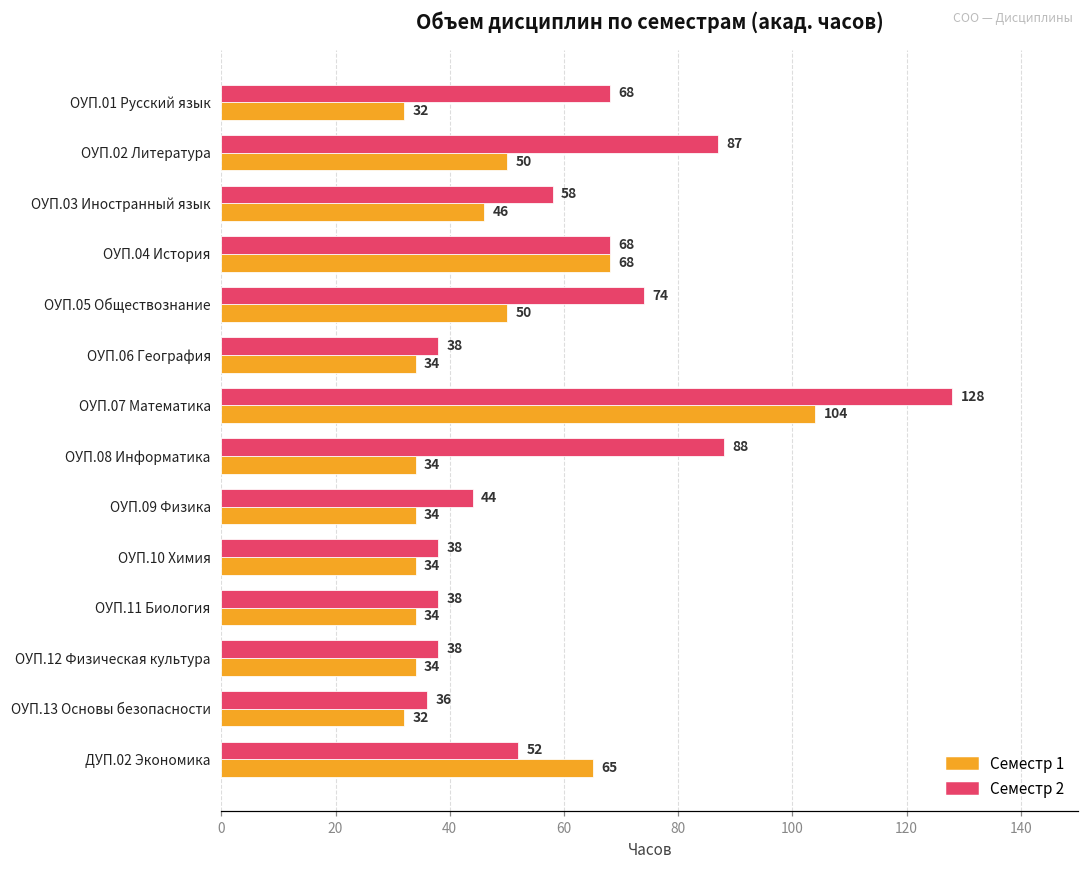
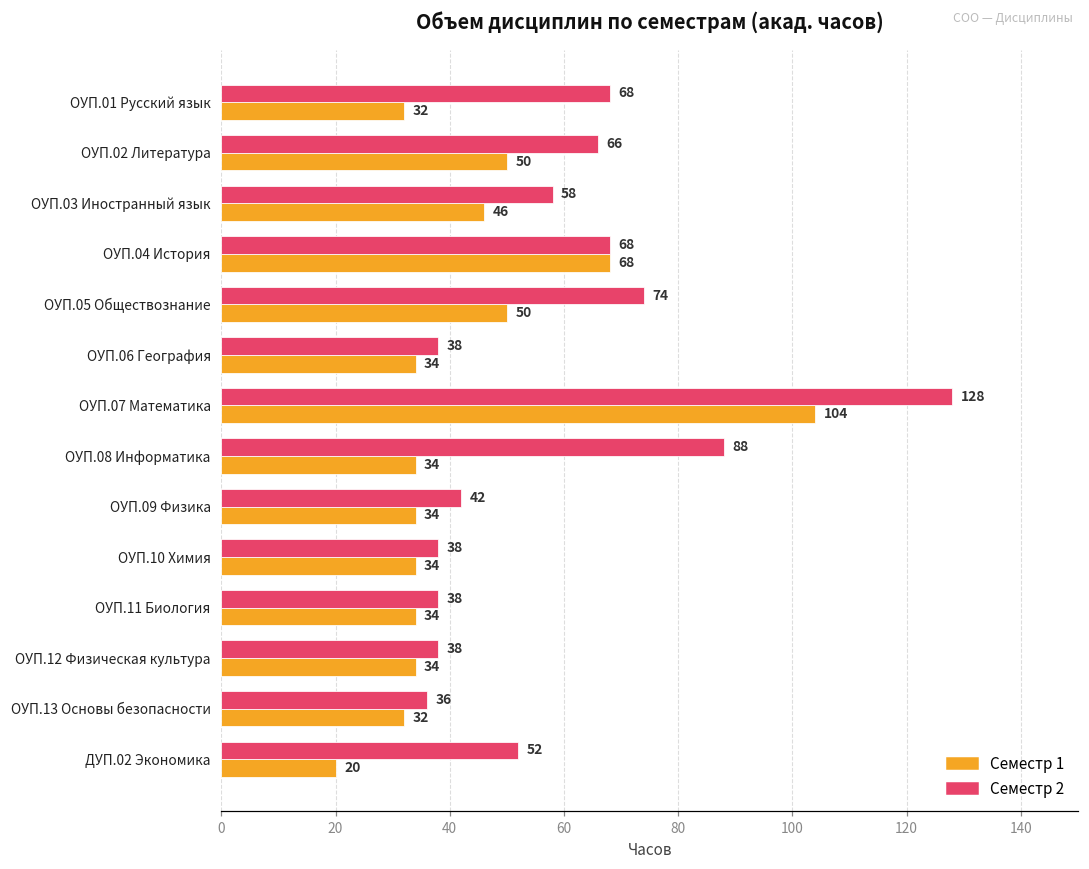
Семестр 2, ОУП.02 Литература: 87 -> 66
Семестр 2, ОУП.09 Физика: 44 -> 42
Семестр 1, ДУП.02 Экономика: 65 -> 20
